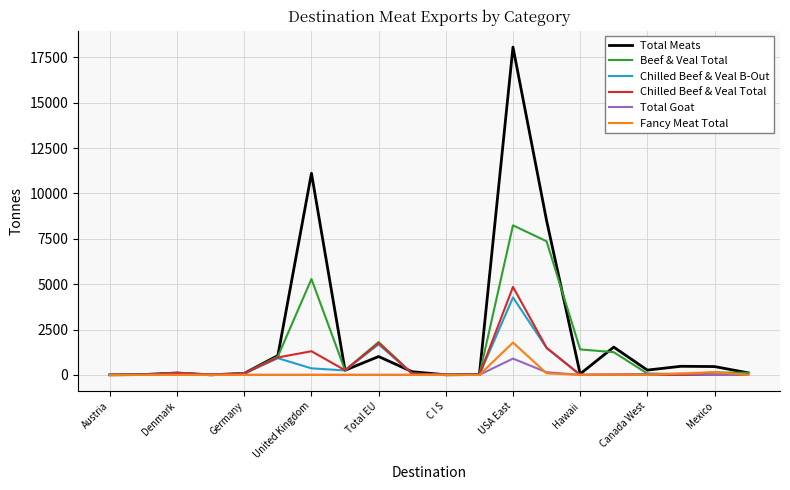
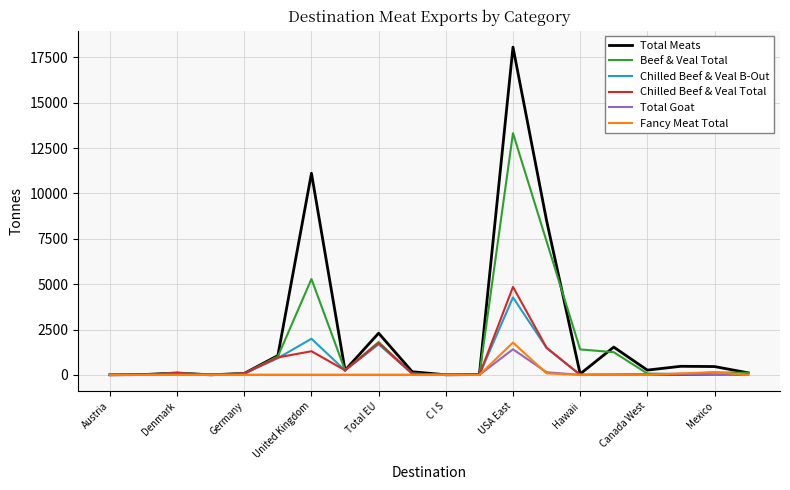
Chilled Beef & Veal B-Out, United Kingdom: 400 -> 2000
Total Meats, Total EU: 1000 -> 2300
Beef & Veal Total, USA East: 8200 -> 13300
Total Goat, USA East: 900 -> 1400
